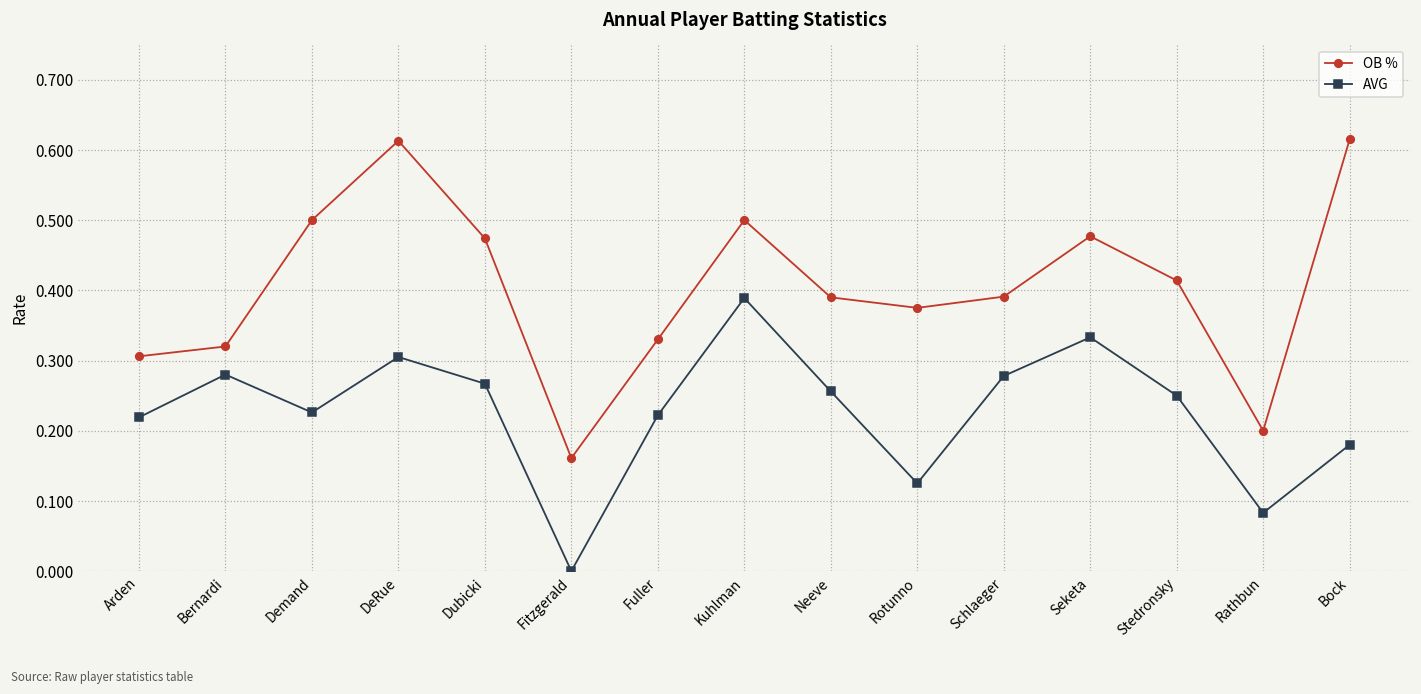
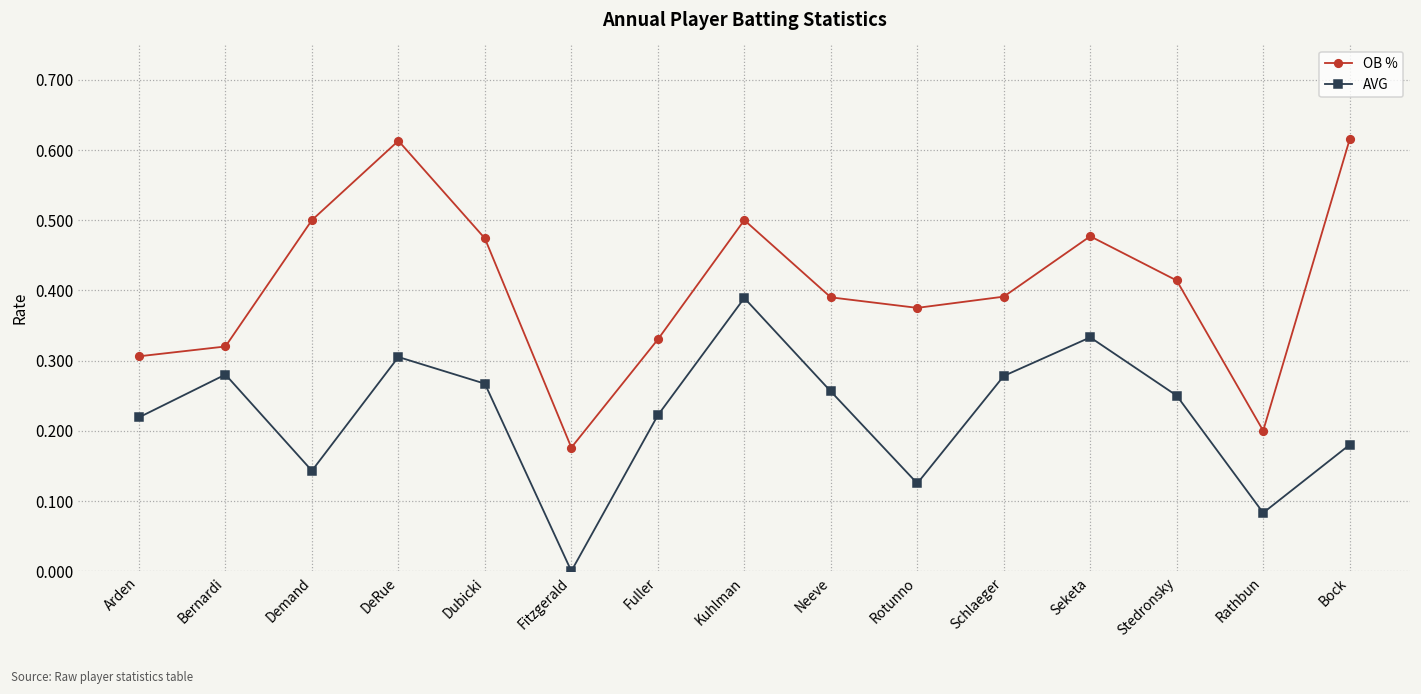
AVG, Demand: 0.23 -> 0.14
OB %, Fitzgerald: 0.16 -> 0.18
